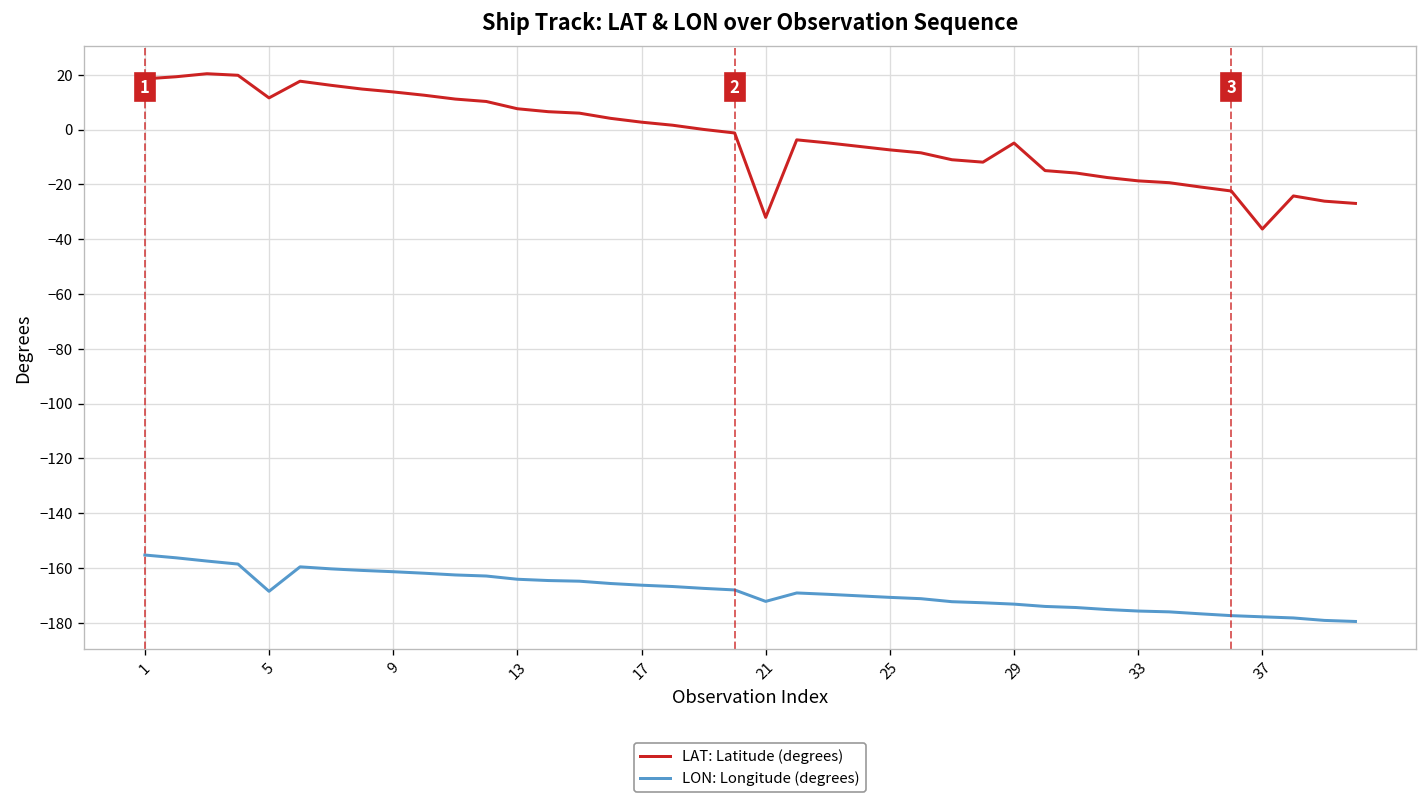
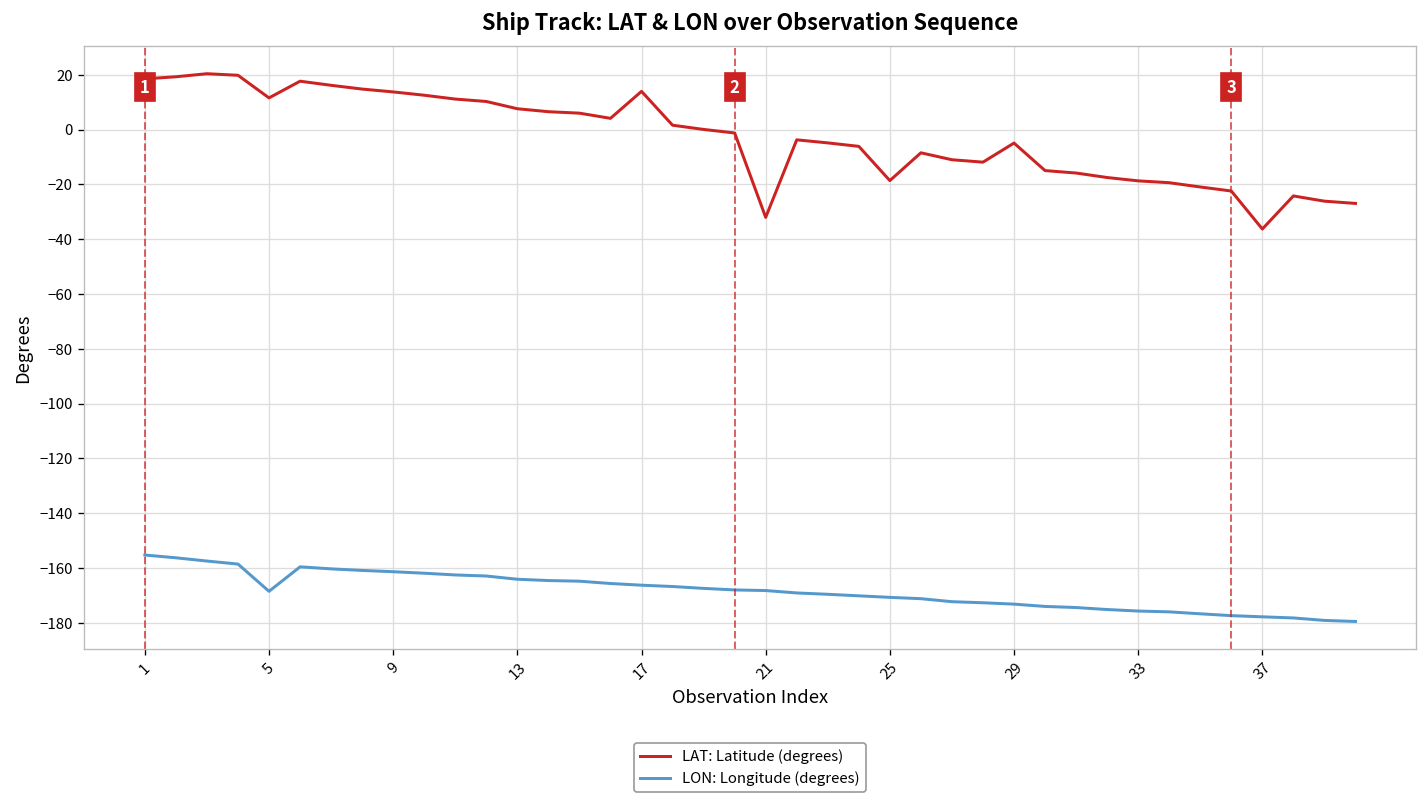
LAT: Latitude (degrees), 17: 3 -> 14
LON: Longitude (degrees), 21: -172 -> -168
LAT: Latitude (degrees), 25: -7 -> -19
